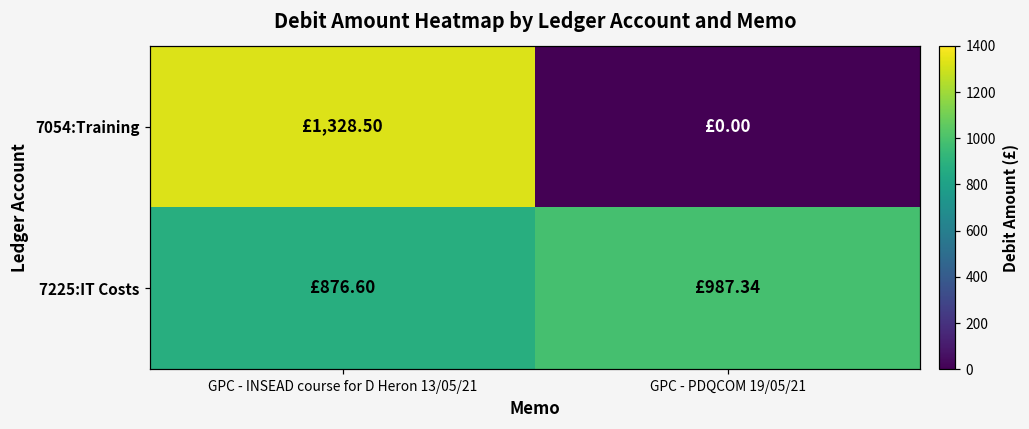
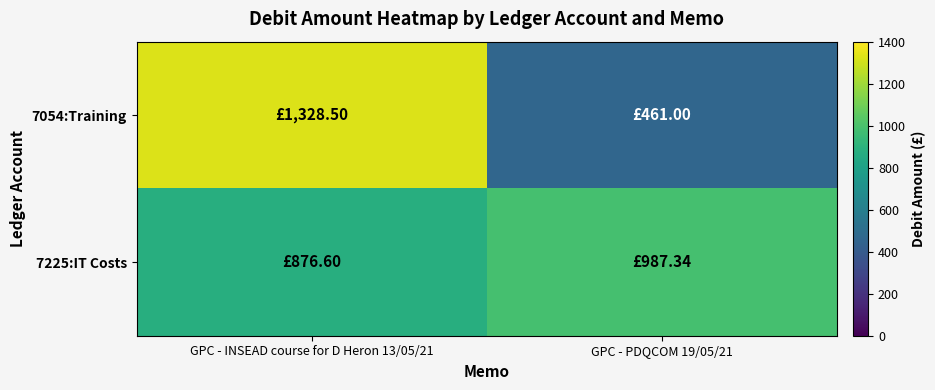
7054:Training, GPC - PDQCOM 19/05/21: £0.00 -> £461.00
